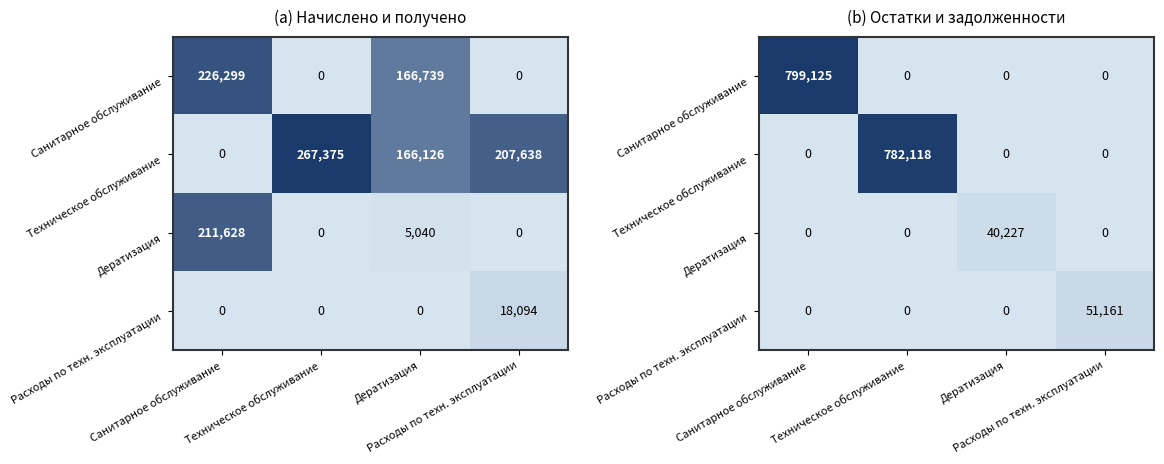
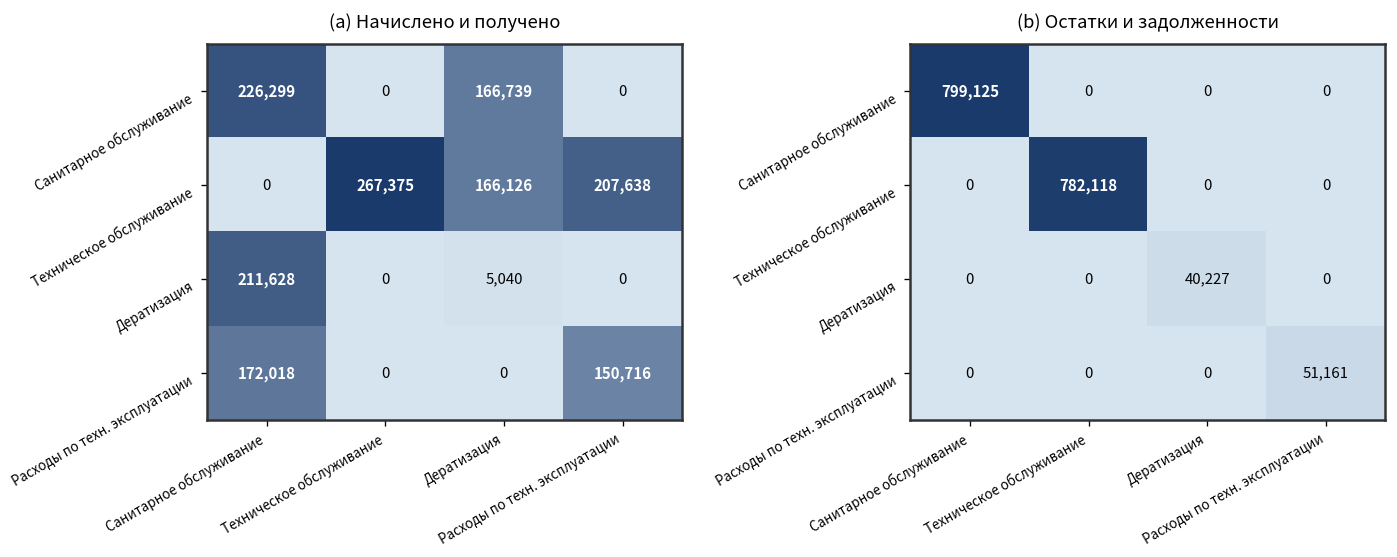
(a) Начислено и получено, Расходы по техн. эксплуатации, Санитарное обслуживание: 0 -> 172,018
(a) Начислено и получено, Расходы по техн. эксплуатации, Расходы по техн. эксплуатации: 18,094 -> 150,716
